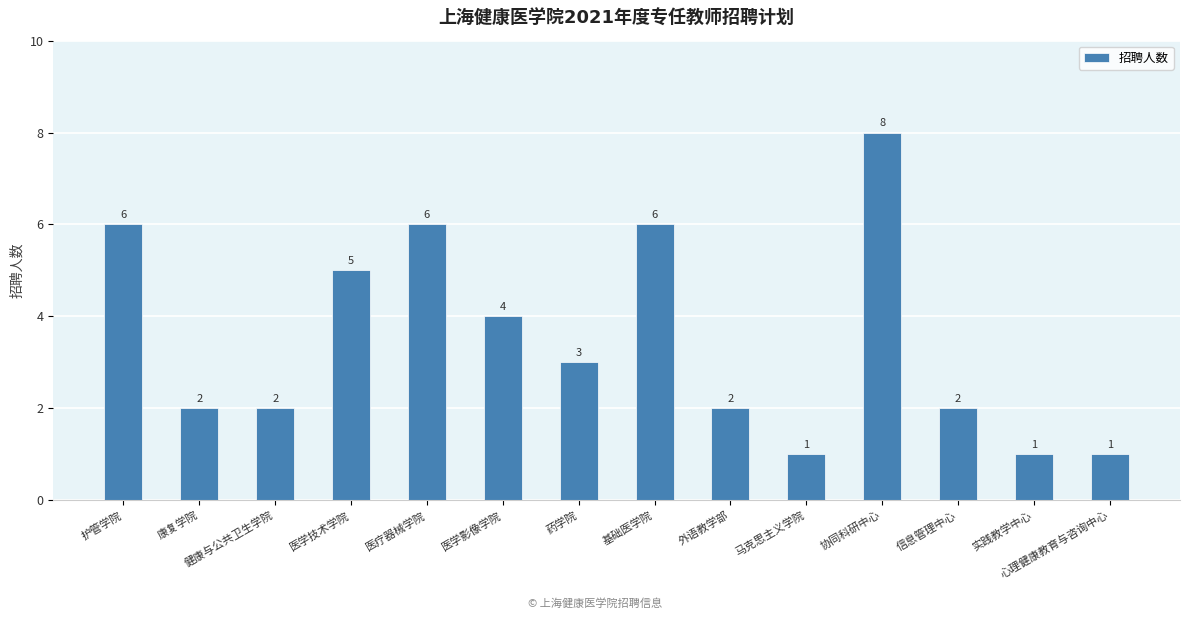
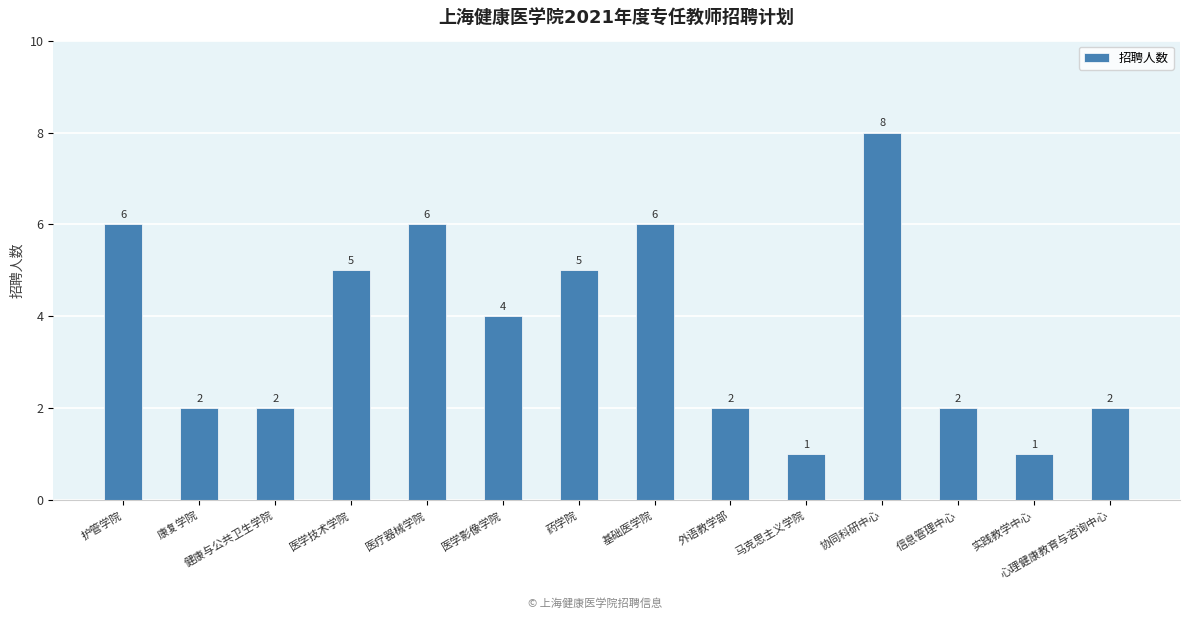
药学院: 3 -> 5
心理健康教育与咨询中心: 1 -> 2
